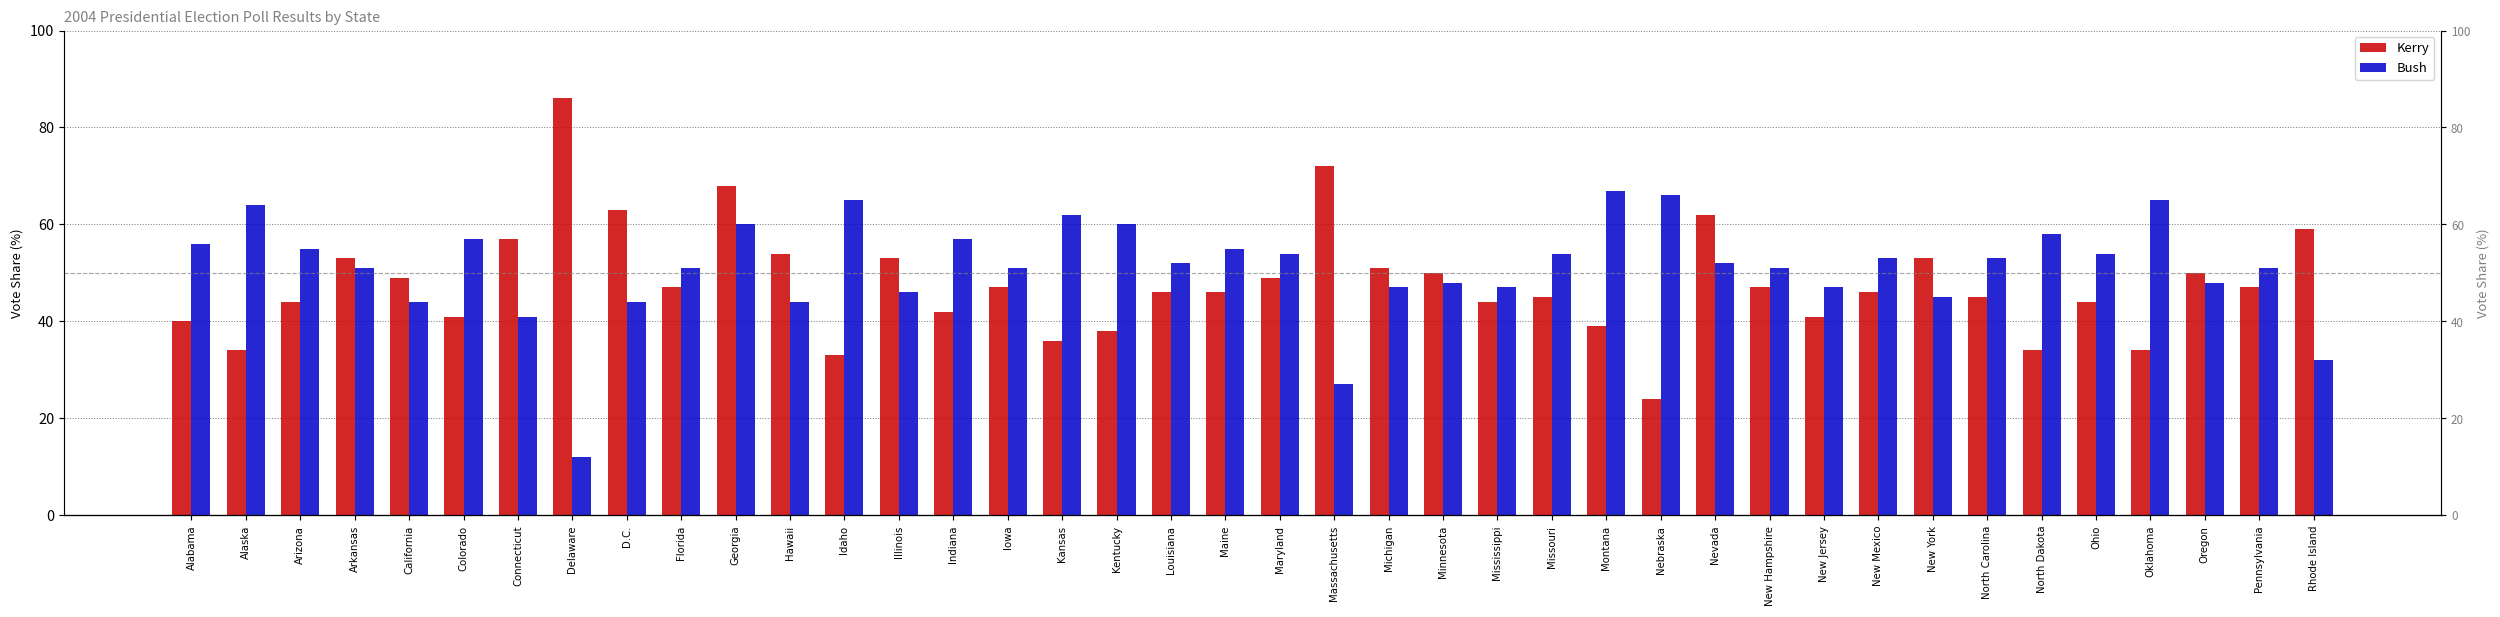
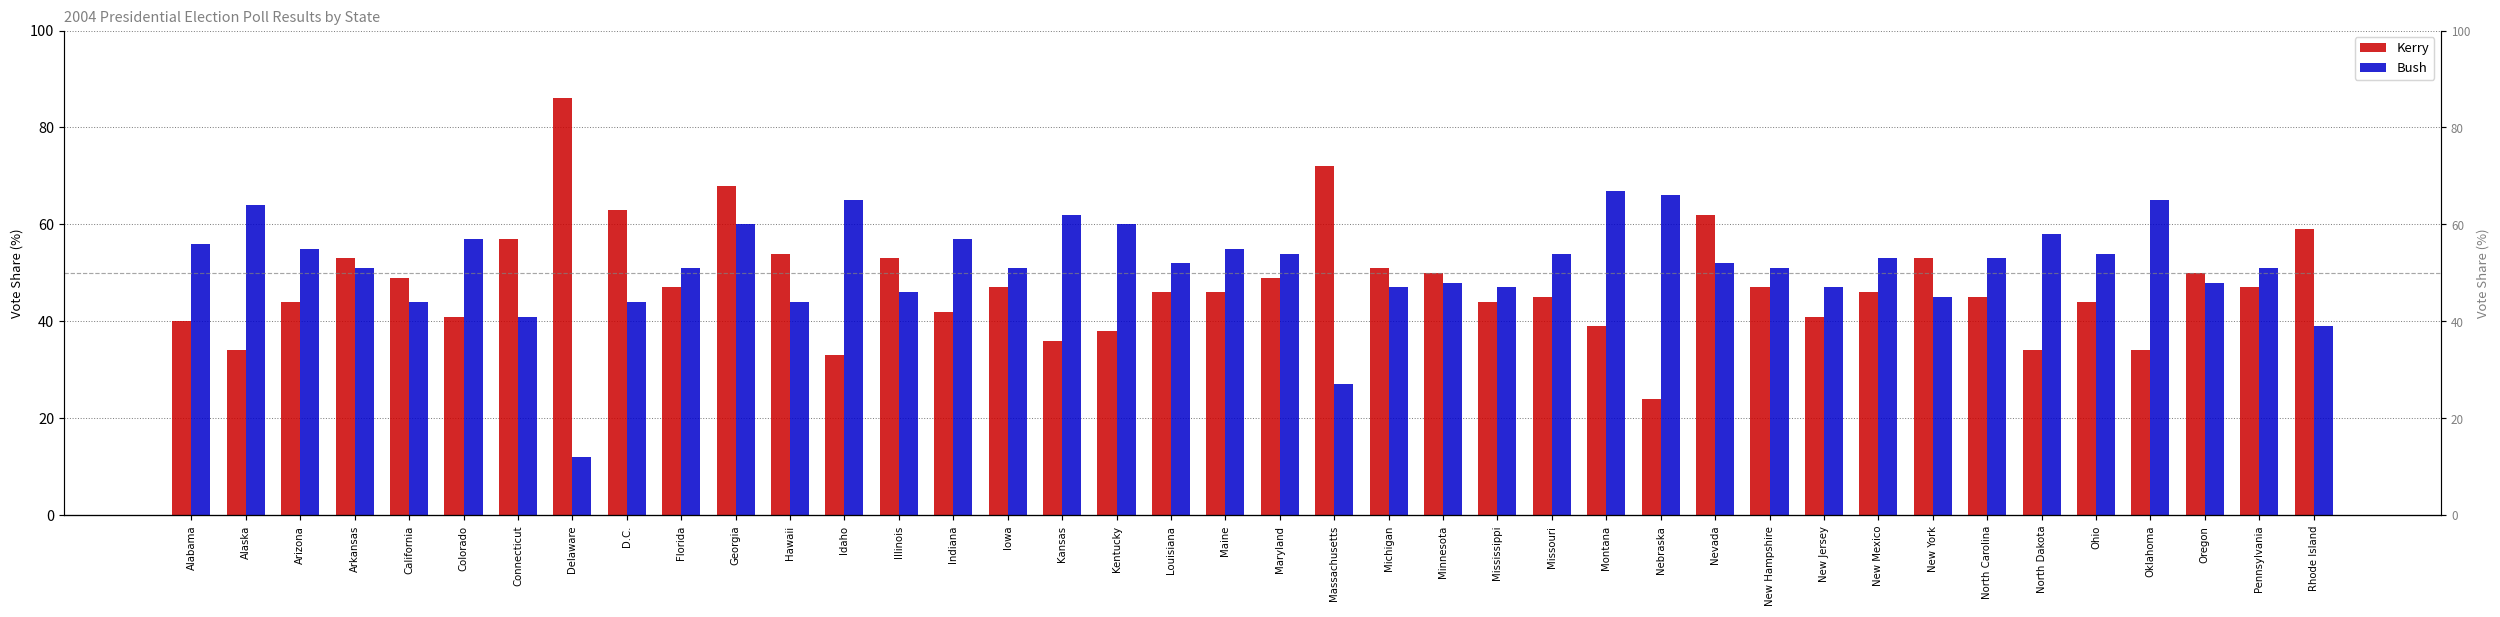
Bush, Rhode Island: 32 -> 39
